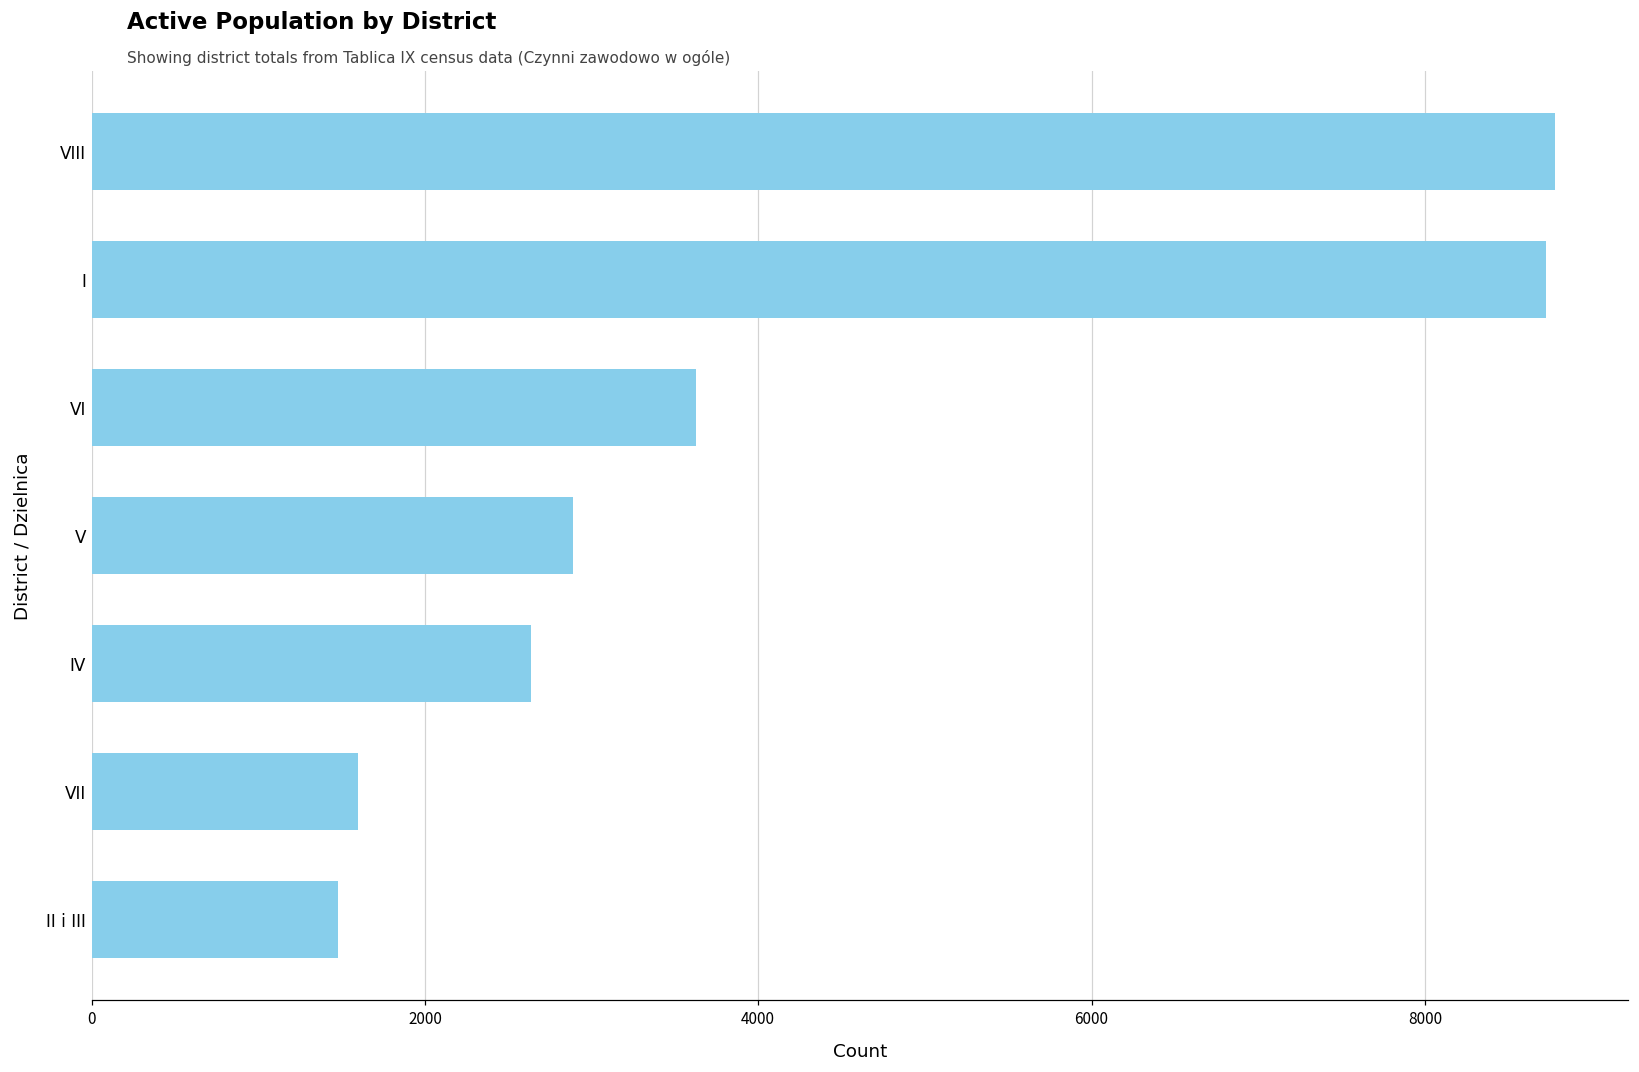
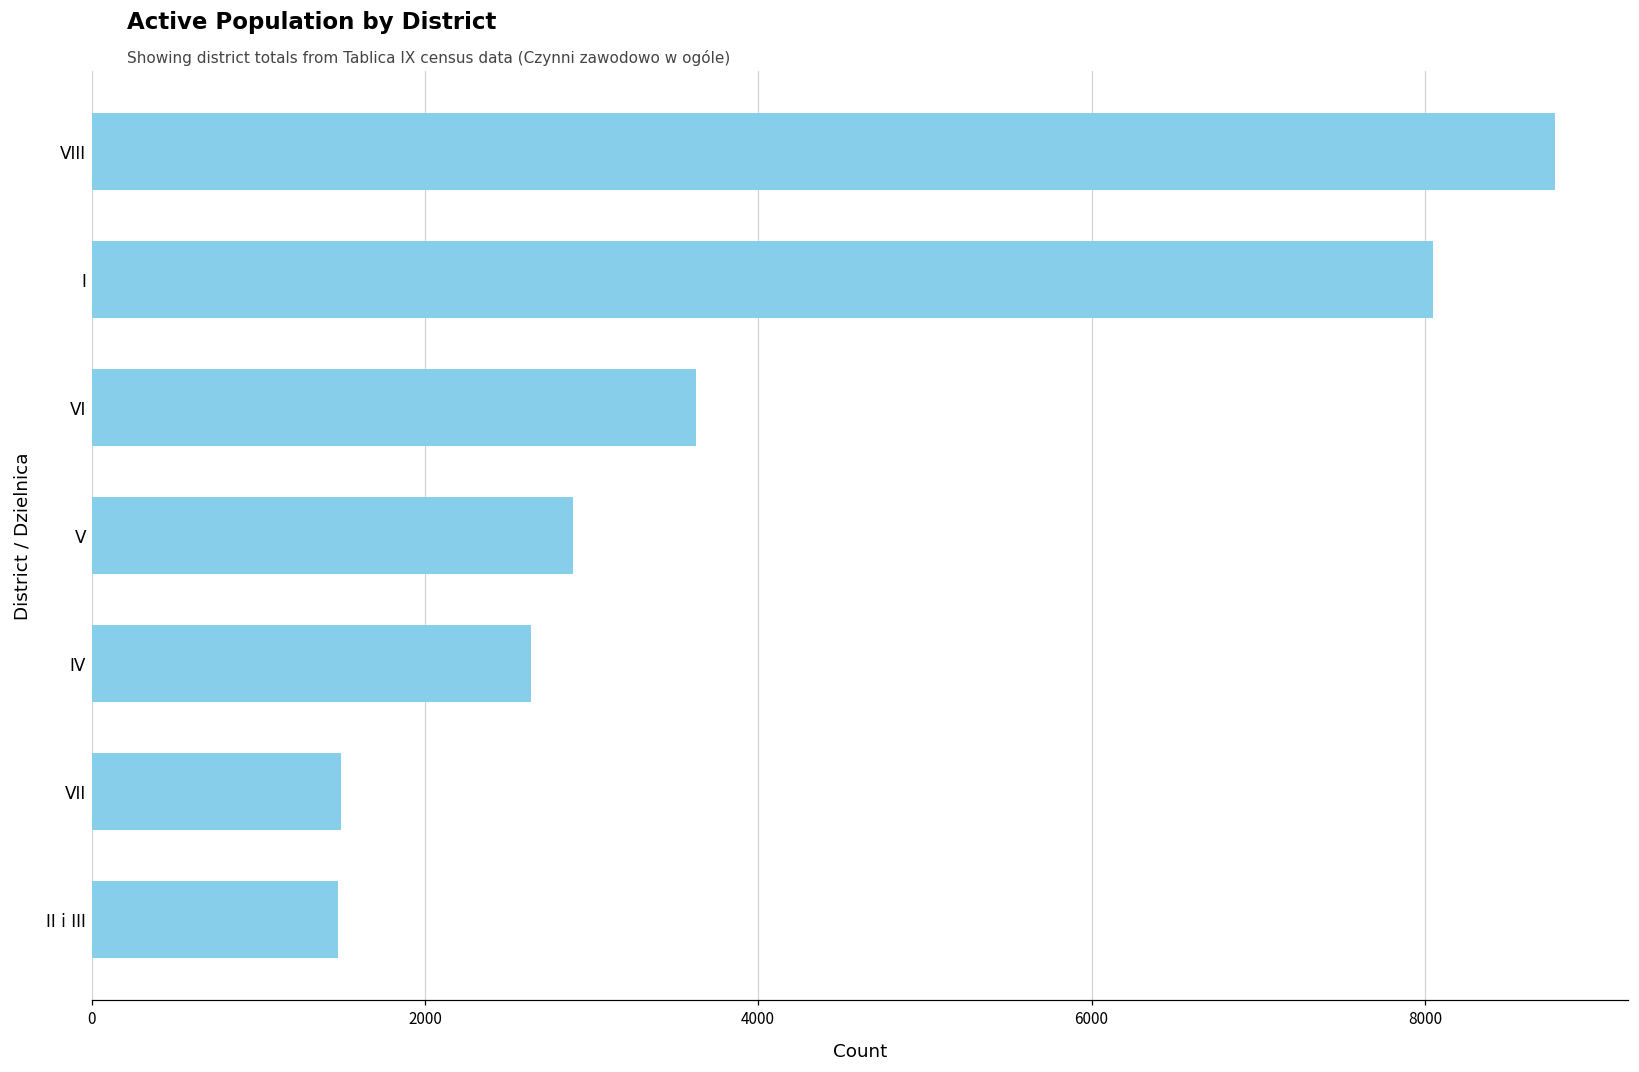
I: 8730 -> 8050
VII: 1600 -> 1500
